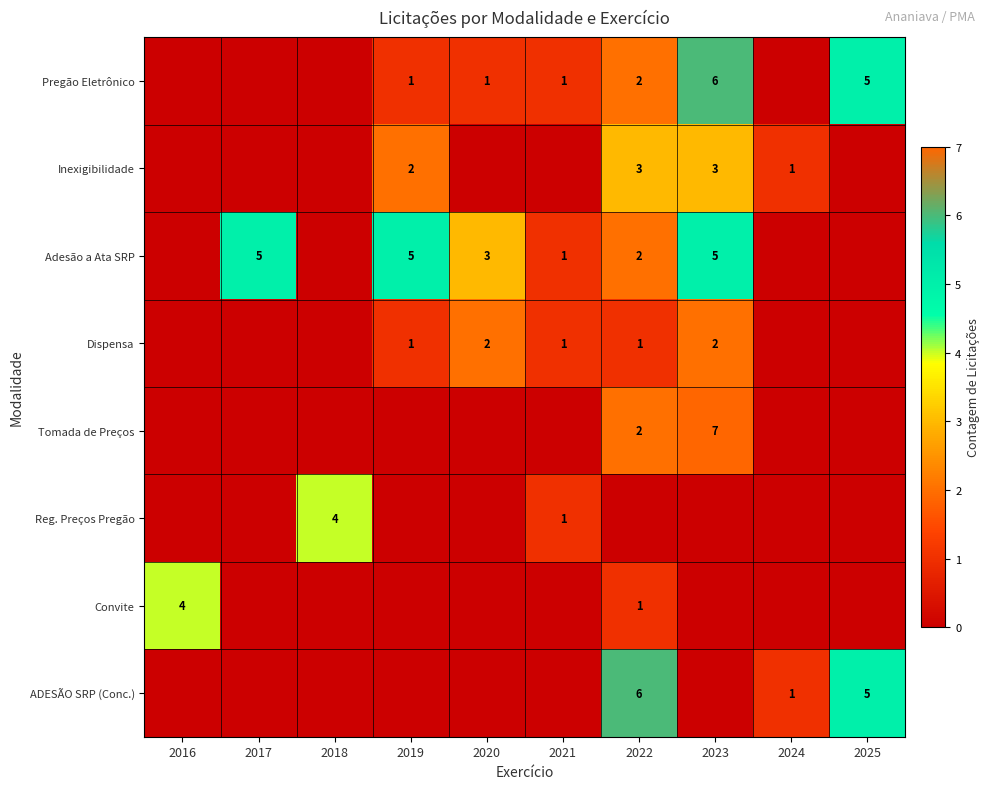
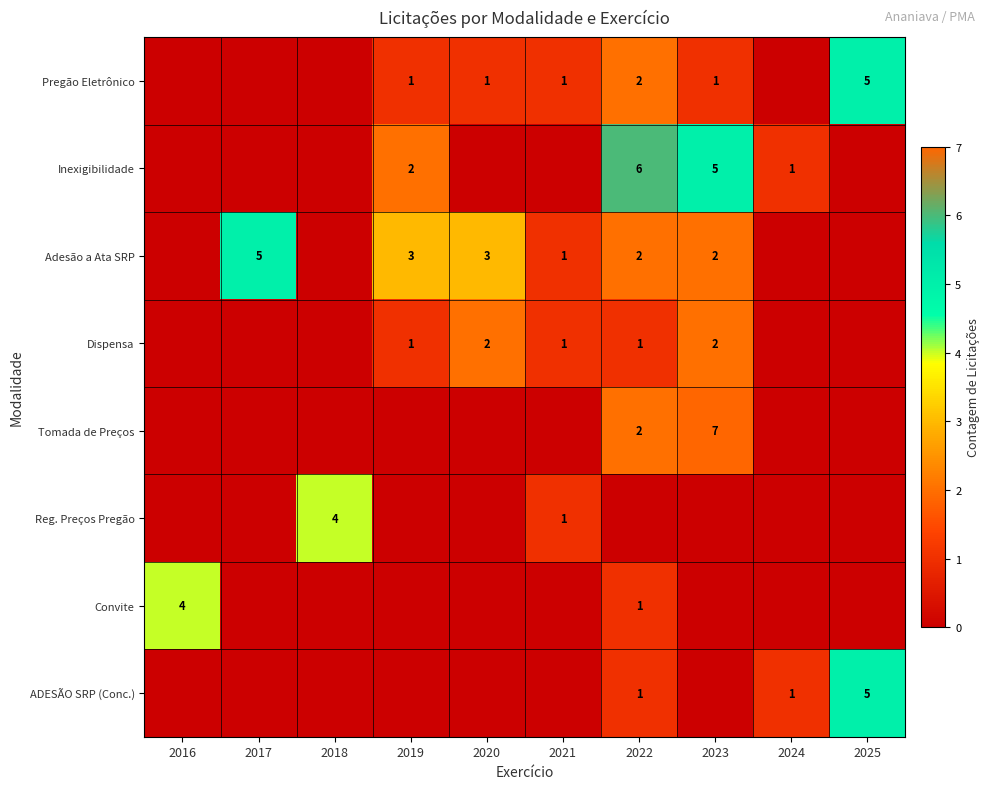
Pregão Eletrônico, 2023: 6 -> 1
Inexigibilidade, 2022: 3 -> 6
Inexigibilidade, 2023: 3 -> 5
Adesão a Ata SRP, 2019: 5 -> 3
Adesão a Ata SRP, 2023: 5 -> 2
ADESÃO SRP (Conc.), 2022: 6 -> 1
